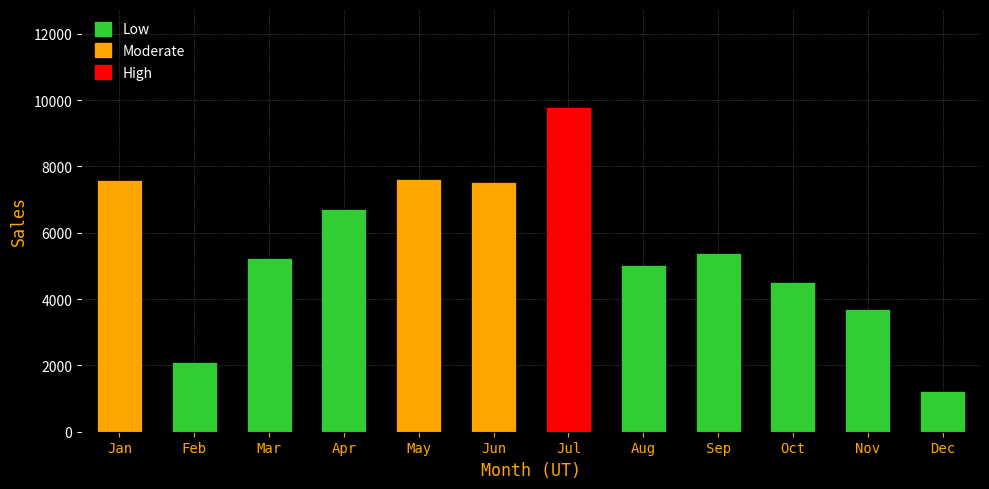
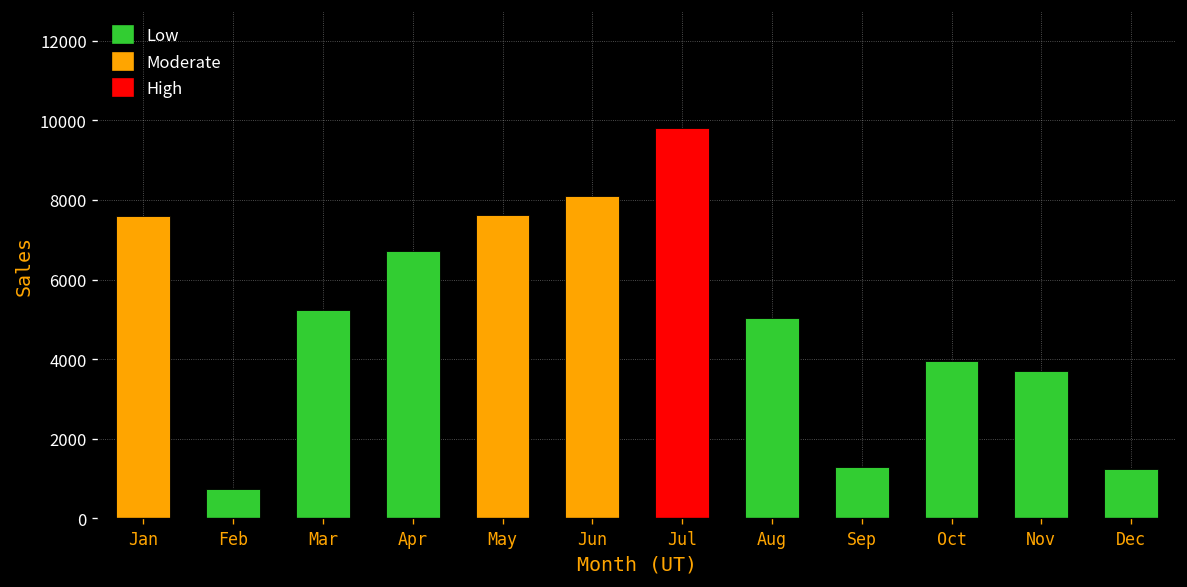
Feb: 2100 -> 700
Jun: 7500 -> 8100
Sep: 5400 -> 1300
Oct: 4500 -> 3900
